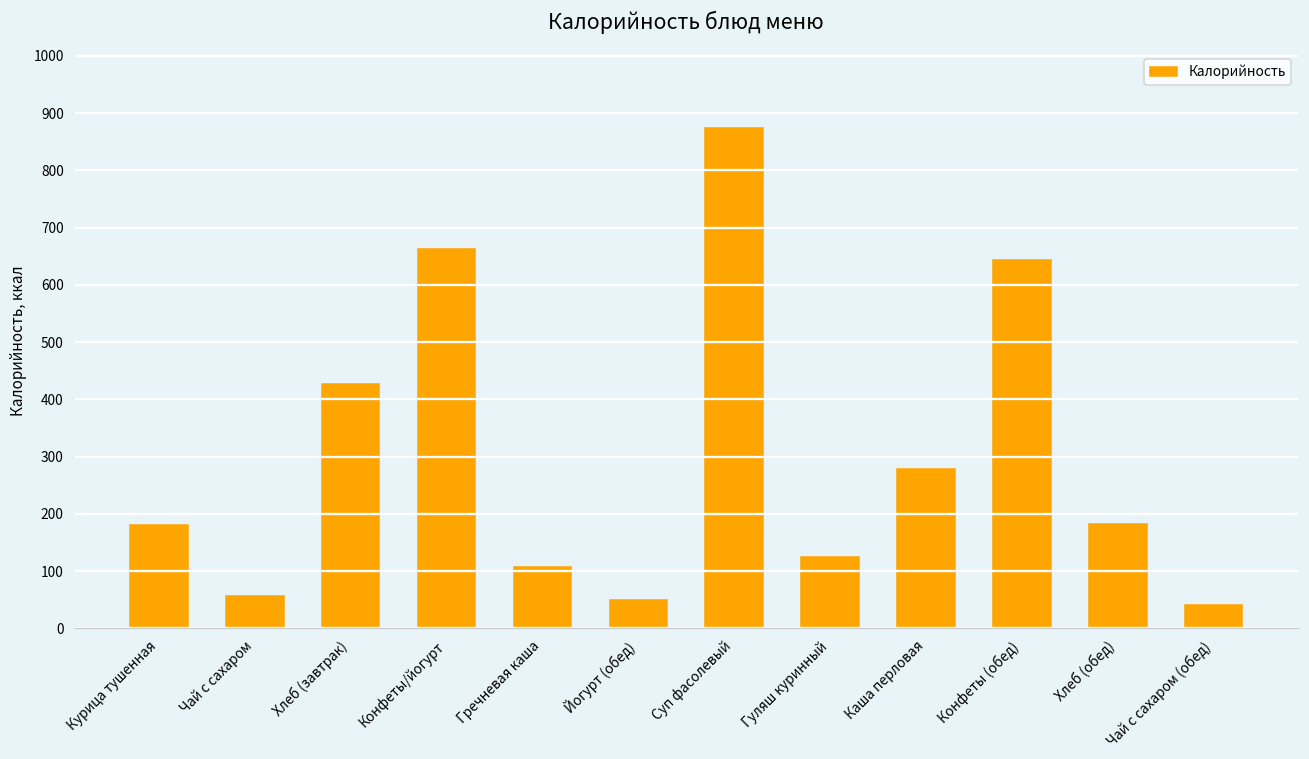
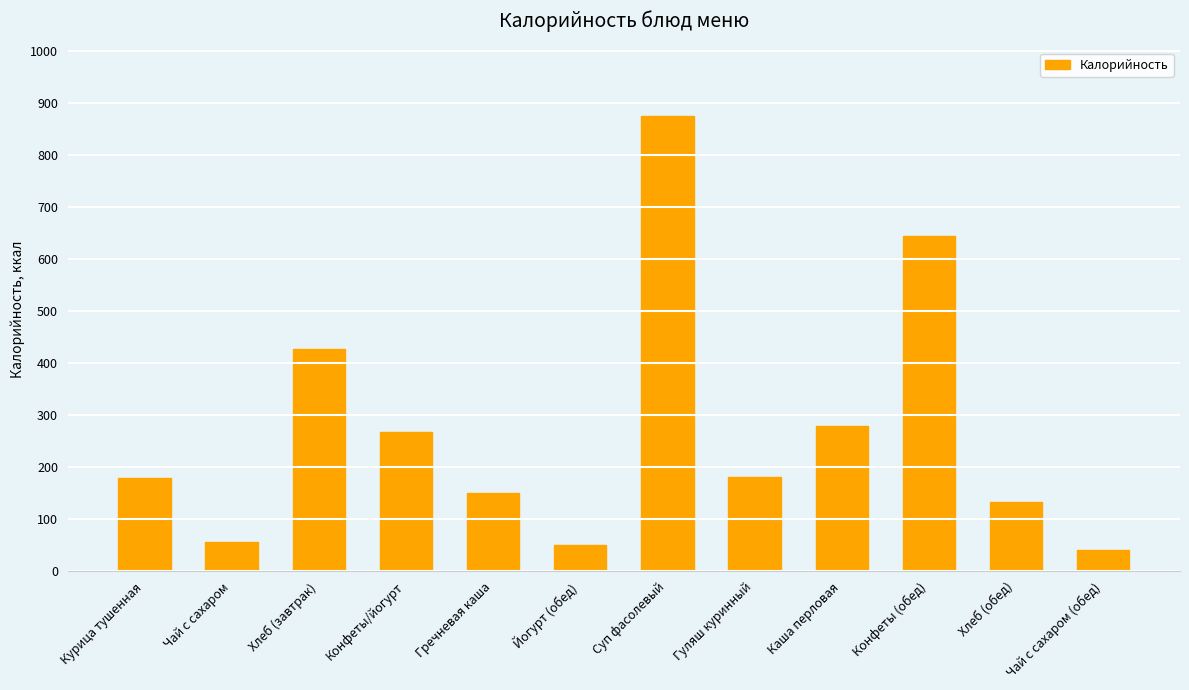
Конфеты/йогурт: 660 -> 270
Гречневая каша: 110 -> 150
Гуляш куринный: 130 -> 180
Хлеб (обед): 180 -> 130
